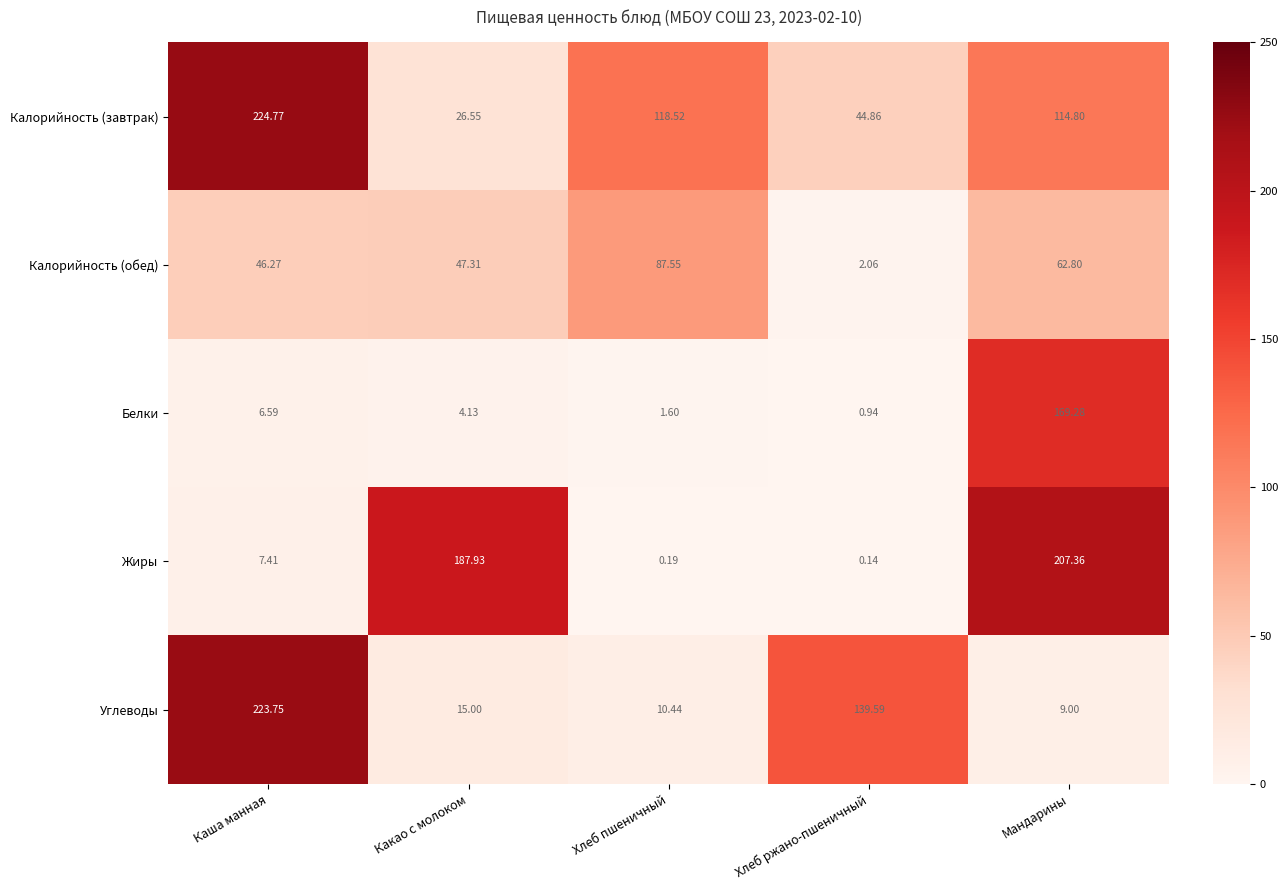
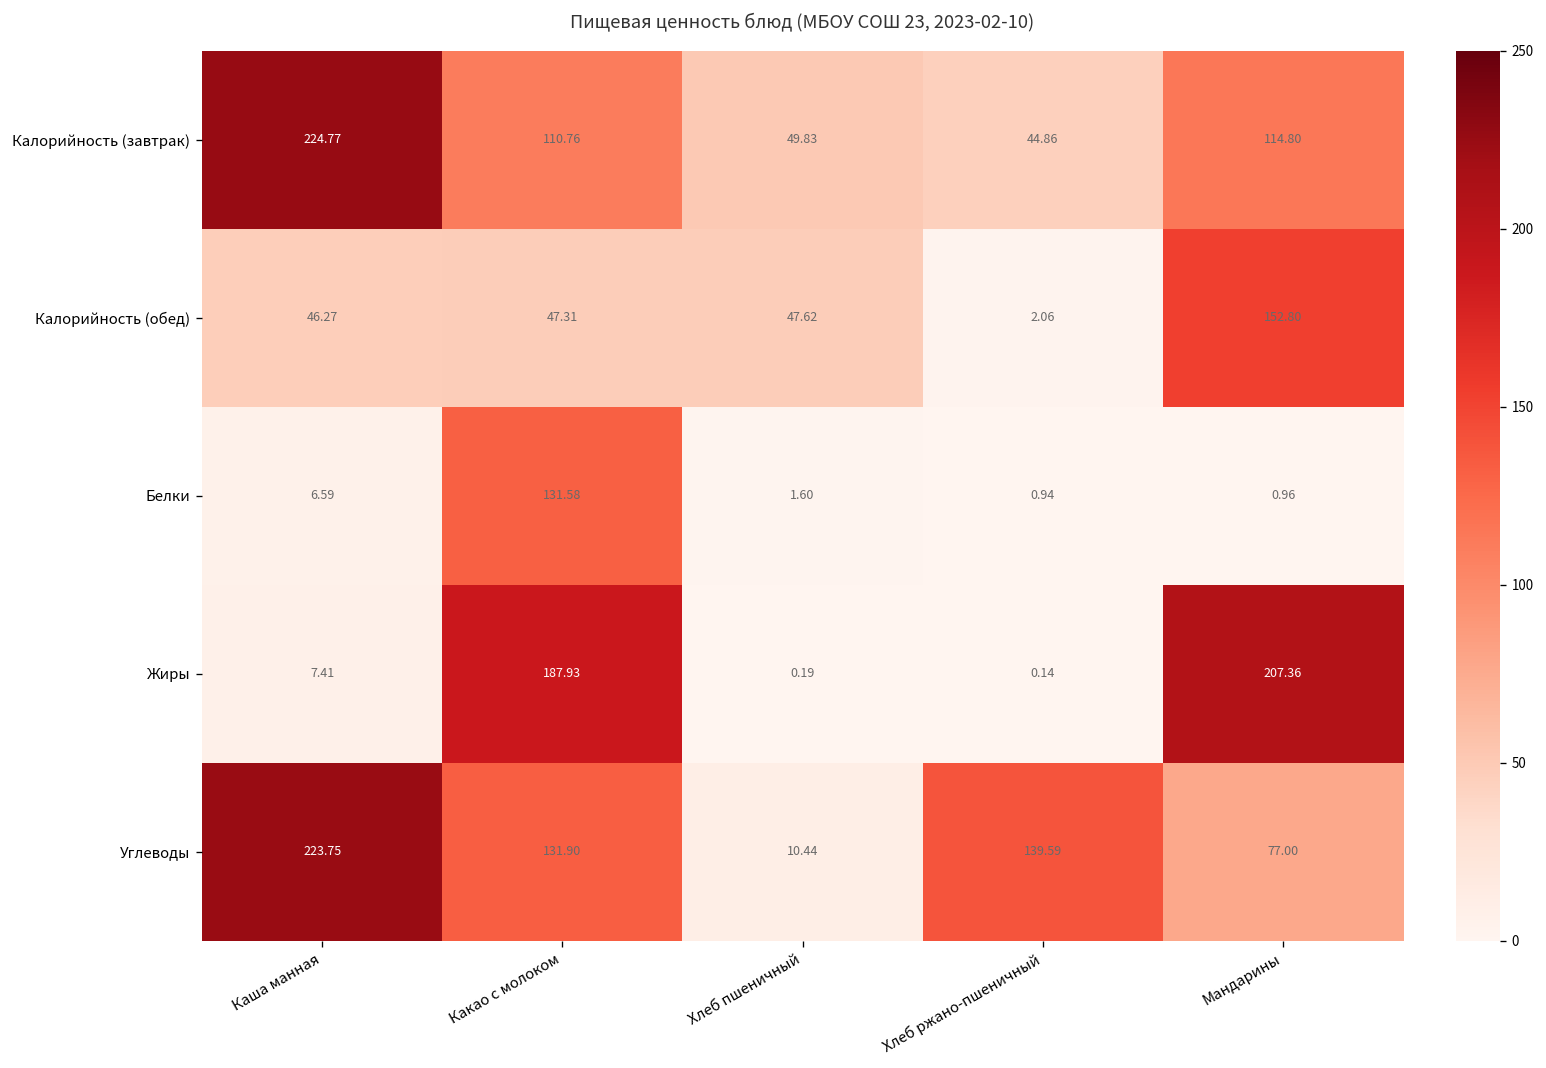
Калорийность (завтрак), Какао с молоком: 26.55 -> 110.76
Калорийность (завтрак), Хлеб пшеничный: 118.52 -> 49.83
Калорийность (обед), Хлеб пшеничный: 87.55 -> 47.62
Калорийность (обед), Мандарины: 62.80 -> 152.80
Белки, Какао с молоком: 4.13 -> 131.58
Белки, Мандарины: 169.28 -> 0.96
Углеводы, Какао с молоком: 15.00 -> 131.90
Углеводы, Мандарины: 9.00 -> 77.00
